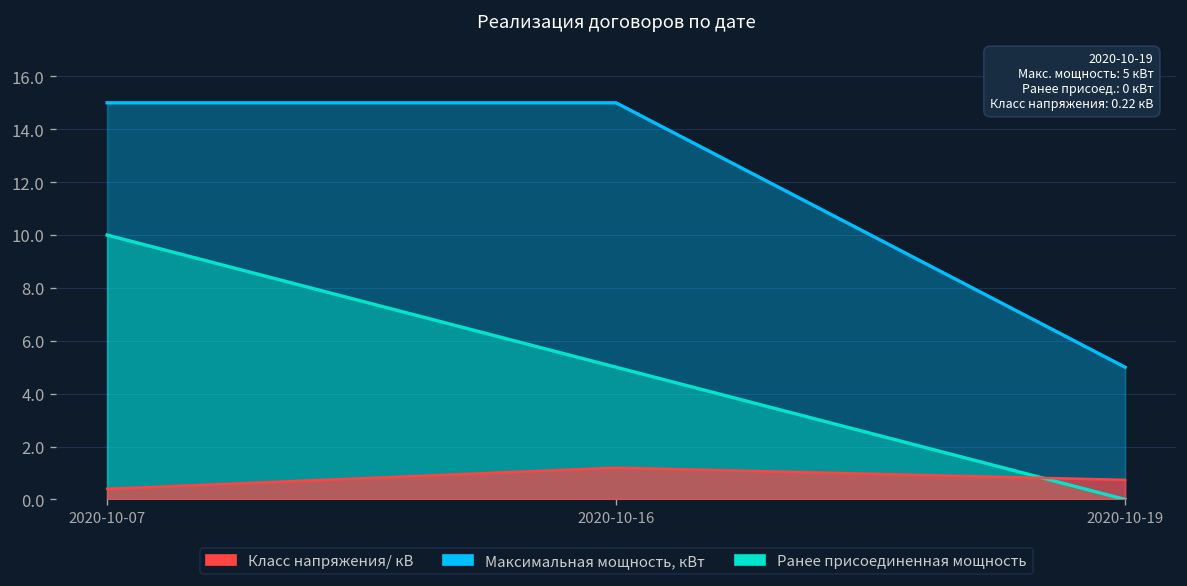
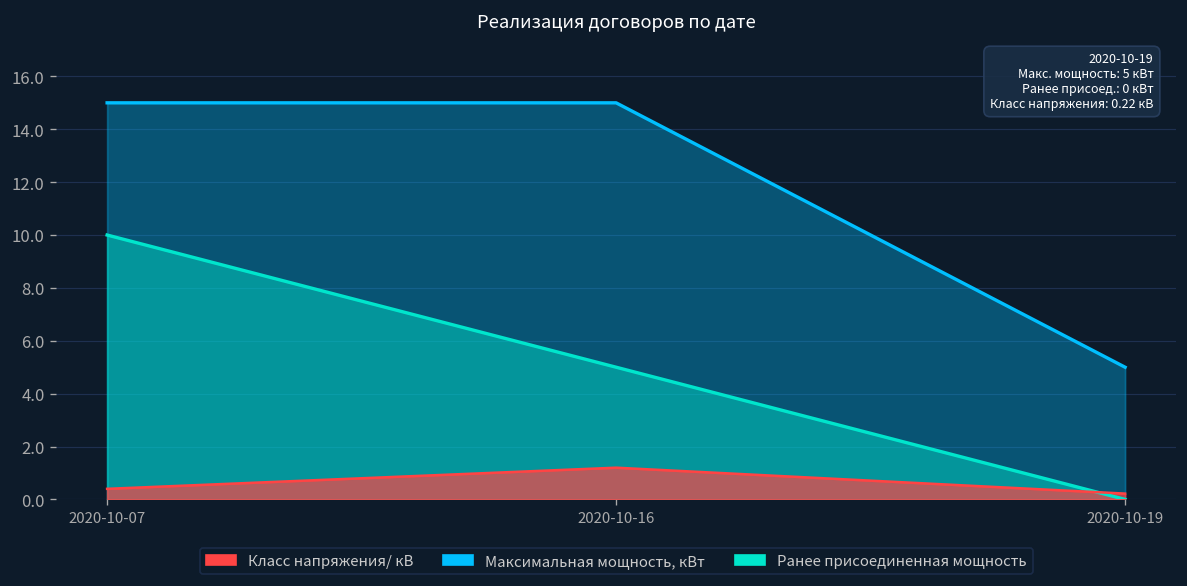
Класс напряжения/ кВ, 2020-10-19: 0.7 -> 0.2
